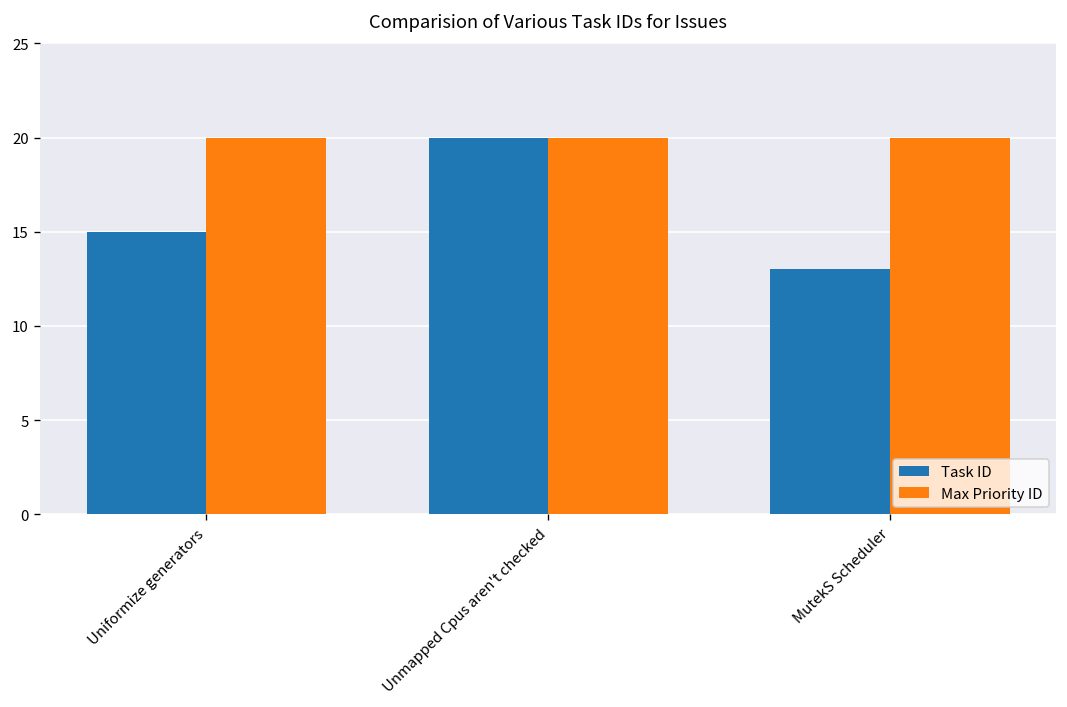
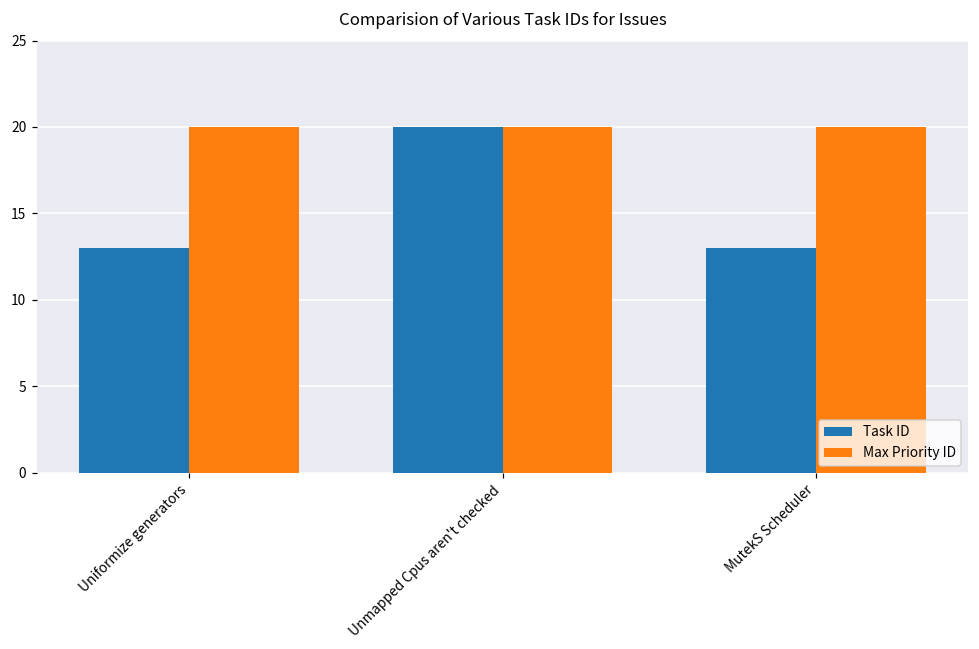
Task ID, Uniformize generators: 15 -> 13
